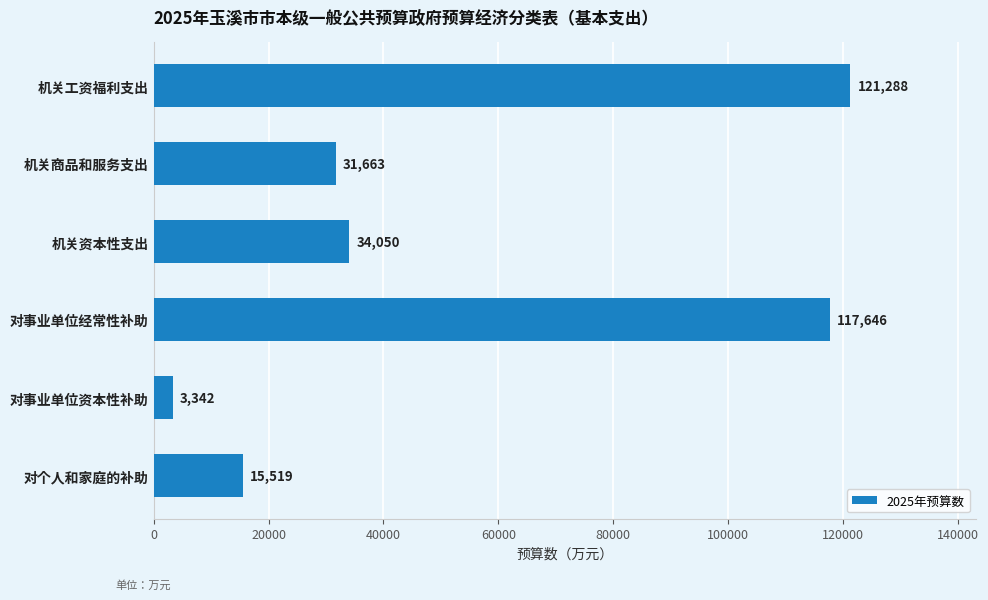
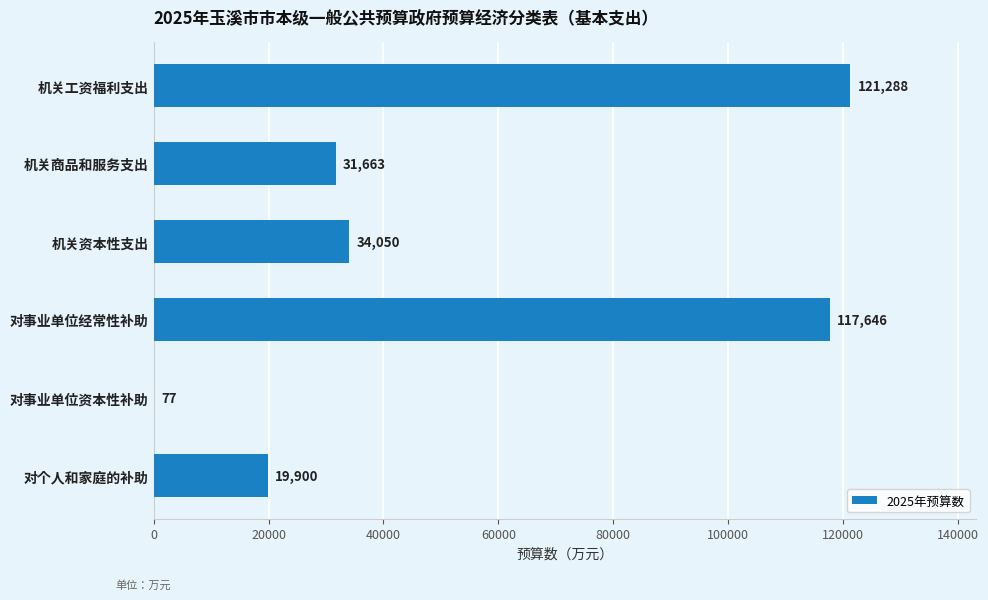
对事业单位资本性补助: 3,342 -> 77
对个人和家庭的补助: 15,519 -> 19,900
